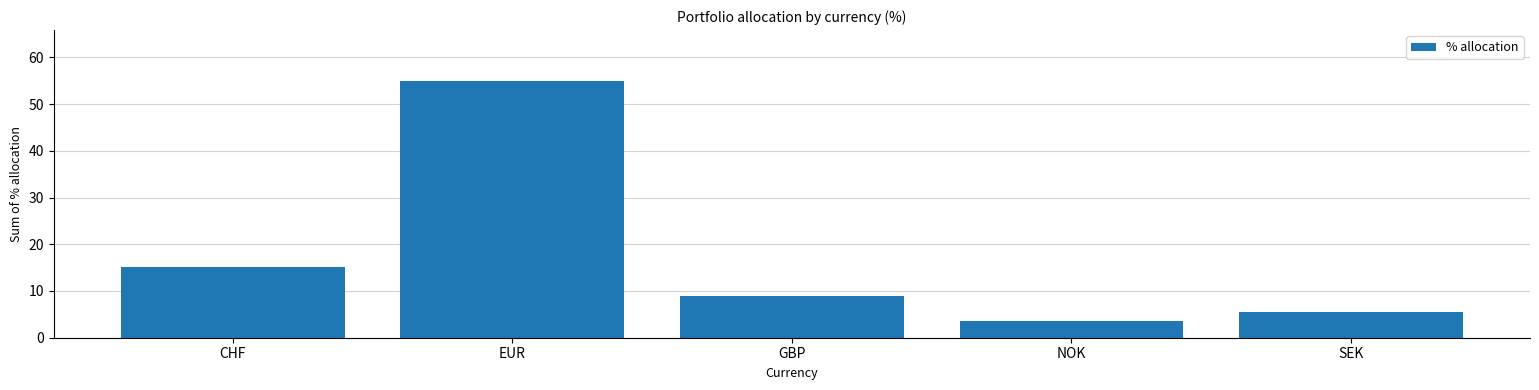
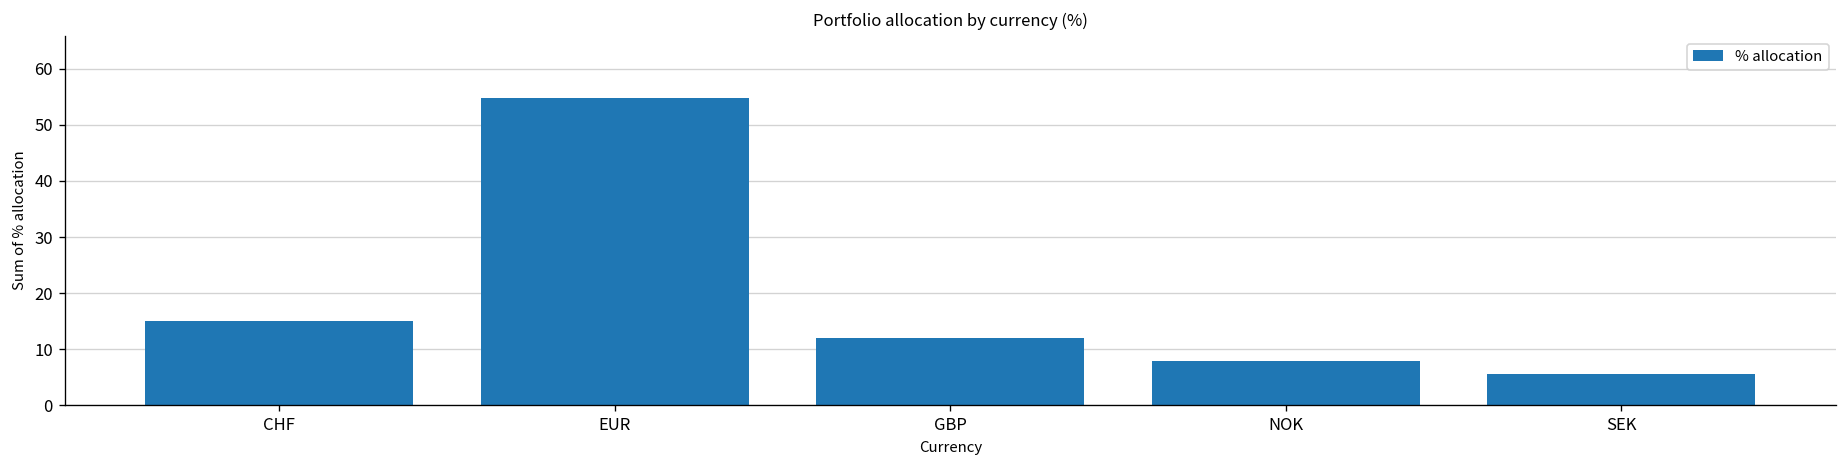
GBP: 9 -> 12
NOK: 4 -> 8
